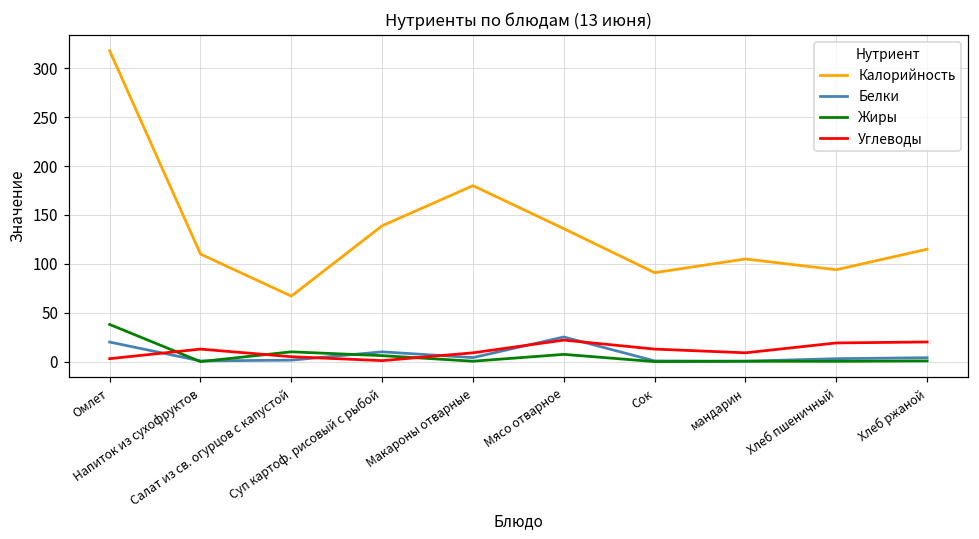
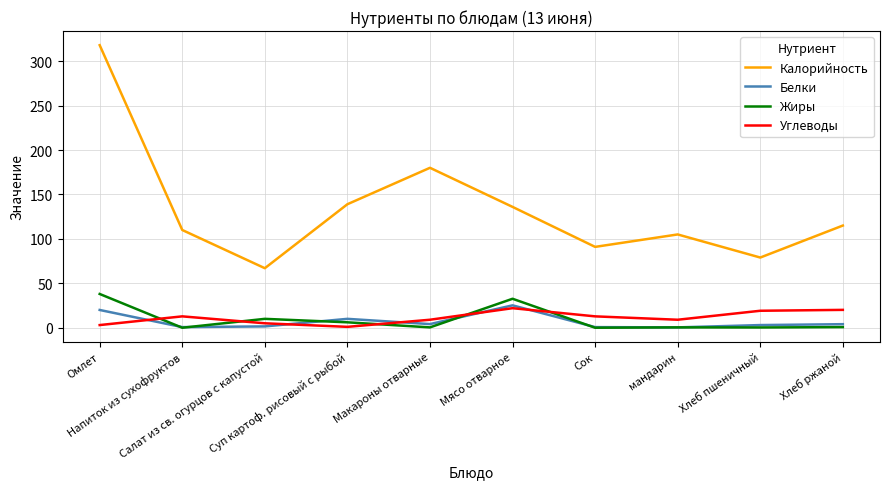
Жиры, Мясо отварное: 10 -> 30
Калорийность, Хлеб пшеничный: 90 -> 80
